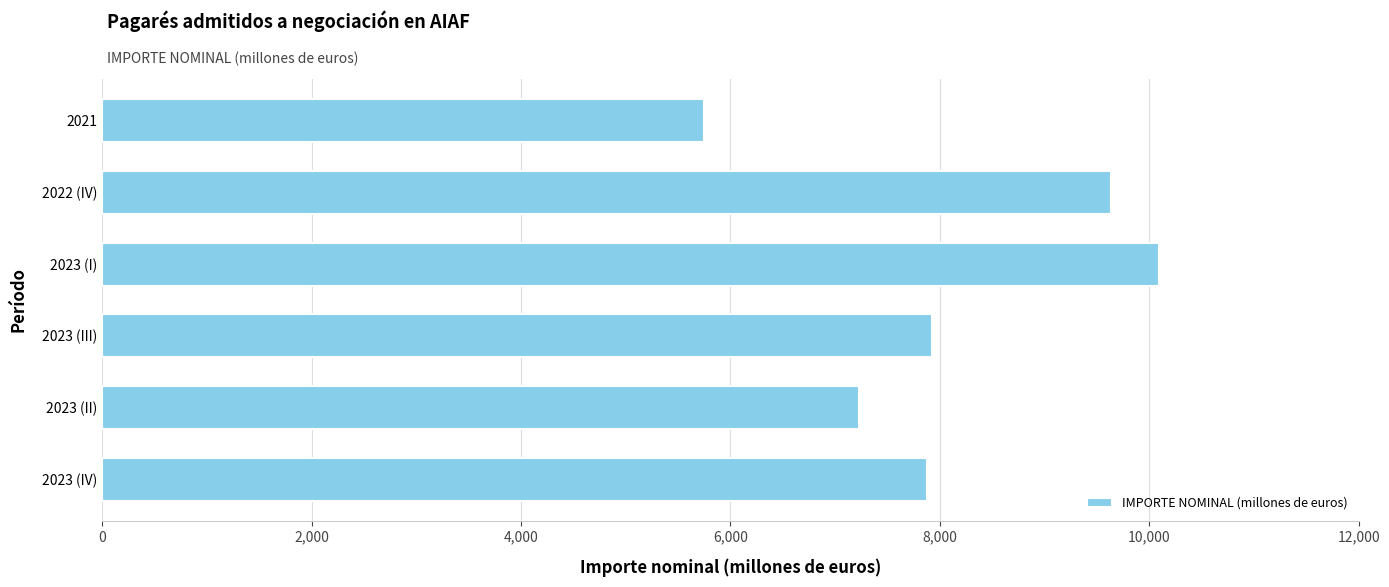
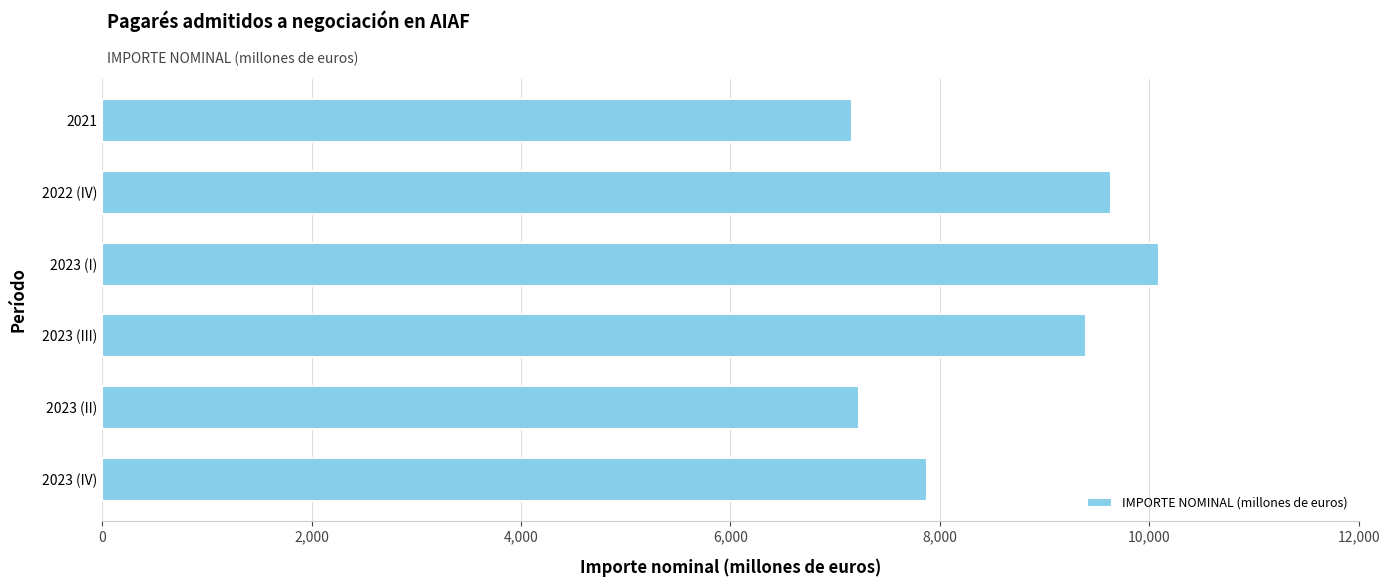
2021: 5,750 -> 7,160
2023 (III): 7,930 -> 9,400
